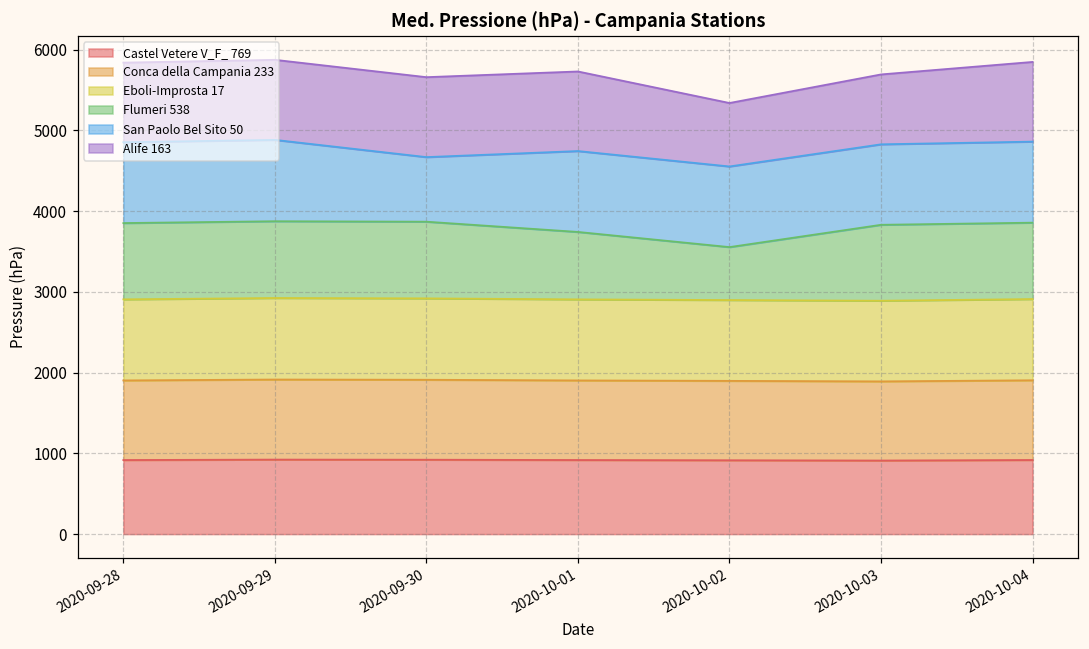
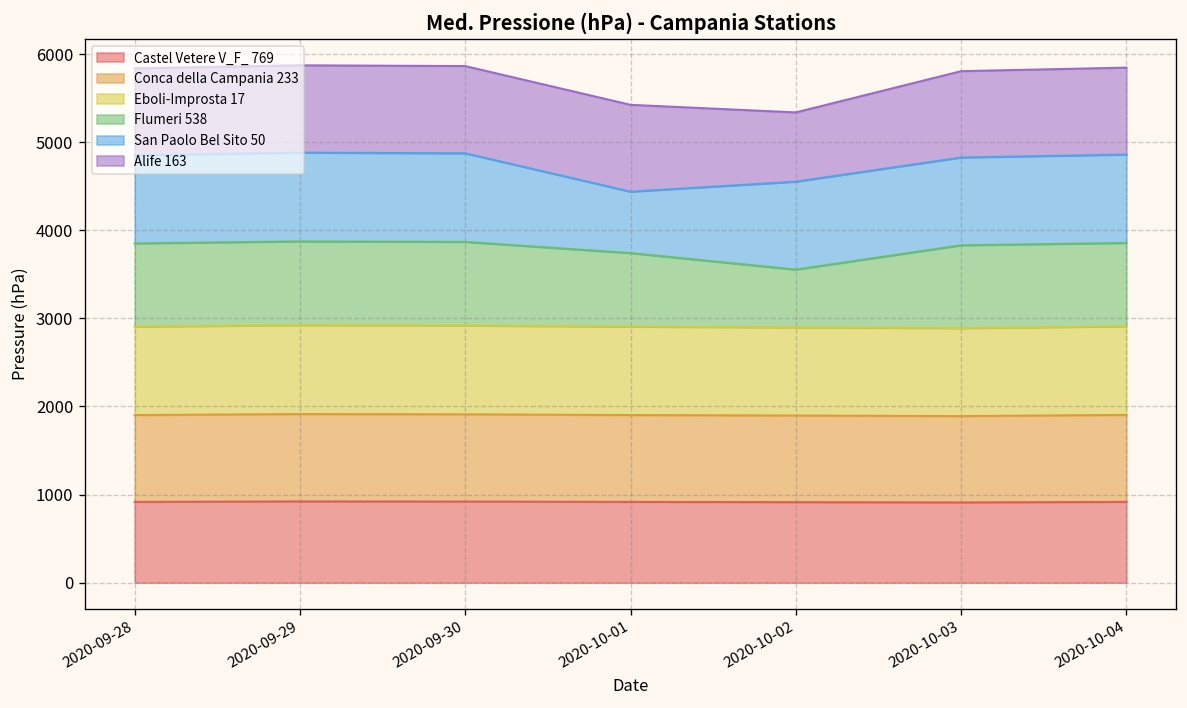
San Paolo Bel Sito 50, 2020-09-30: 800 -> 1000
San Paolo Bel Sito 50, 2020-10-01: 1000 -> 700
Alife 163, 2020-10-03: 900 -> 1000
